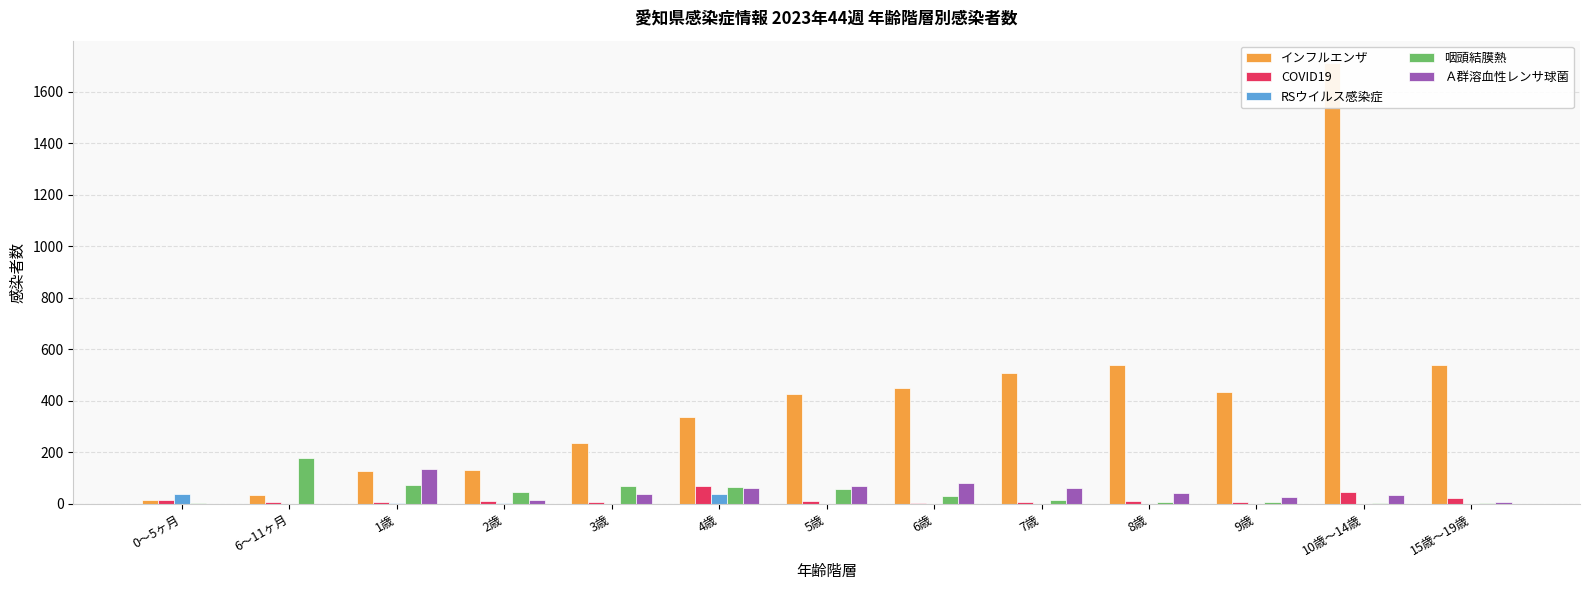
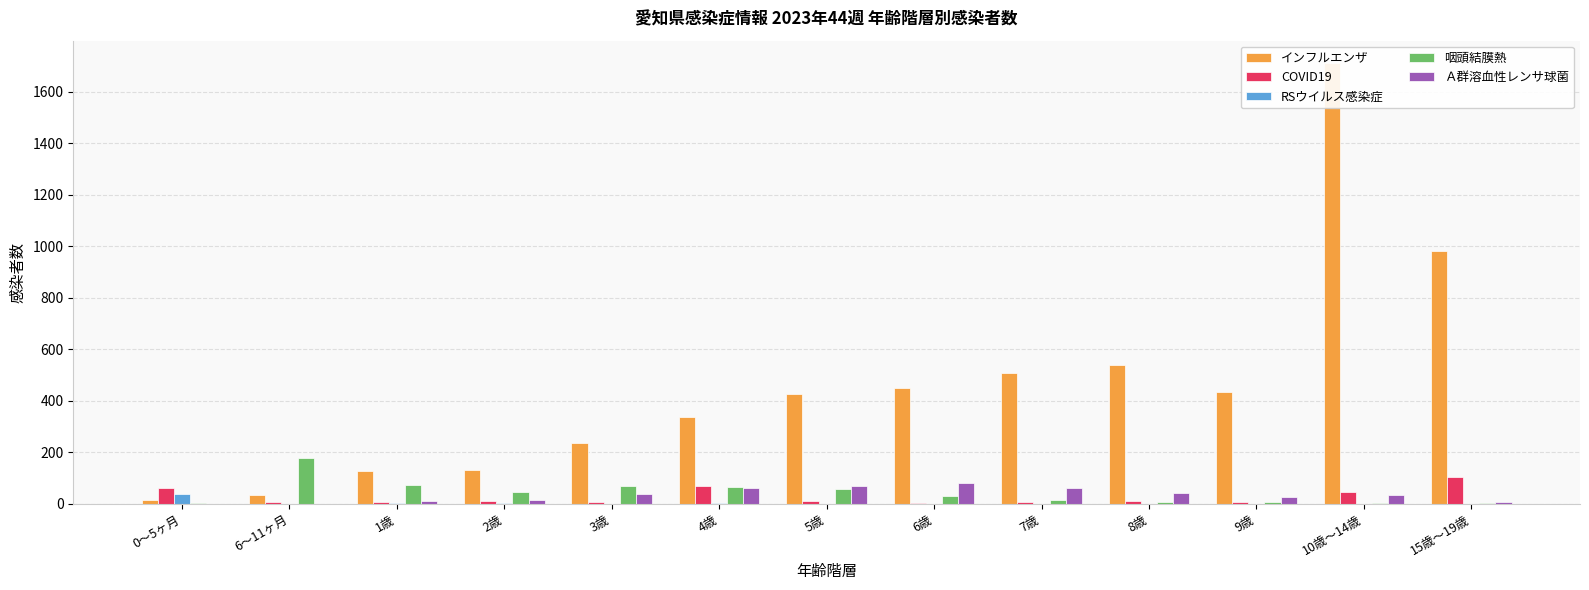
COVID19, 0～5ヶ月: 10 -> 60
Ａ群溶血性レンサ球菌, 1歳: 130 -> 10
RSウイルス感染症, 4歳: 40 -> 0
インフルエンザ, 15歳～19歳: 540 -> 980
COVID19, 15歳～19歳: 20 -> 110
